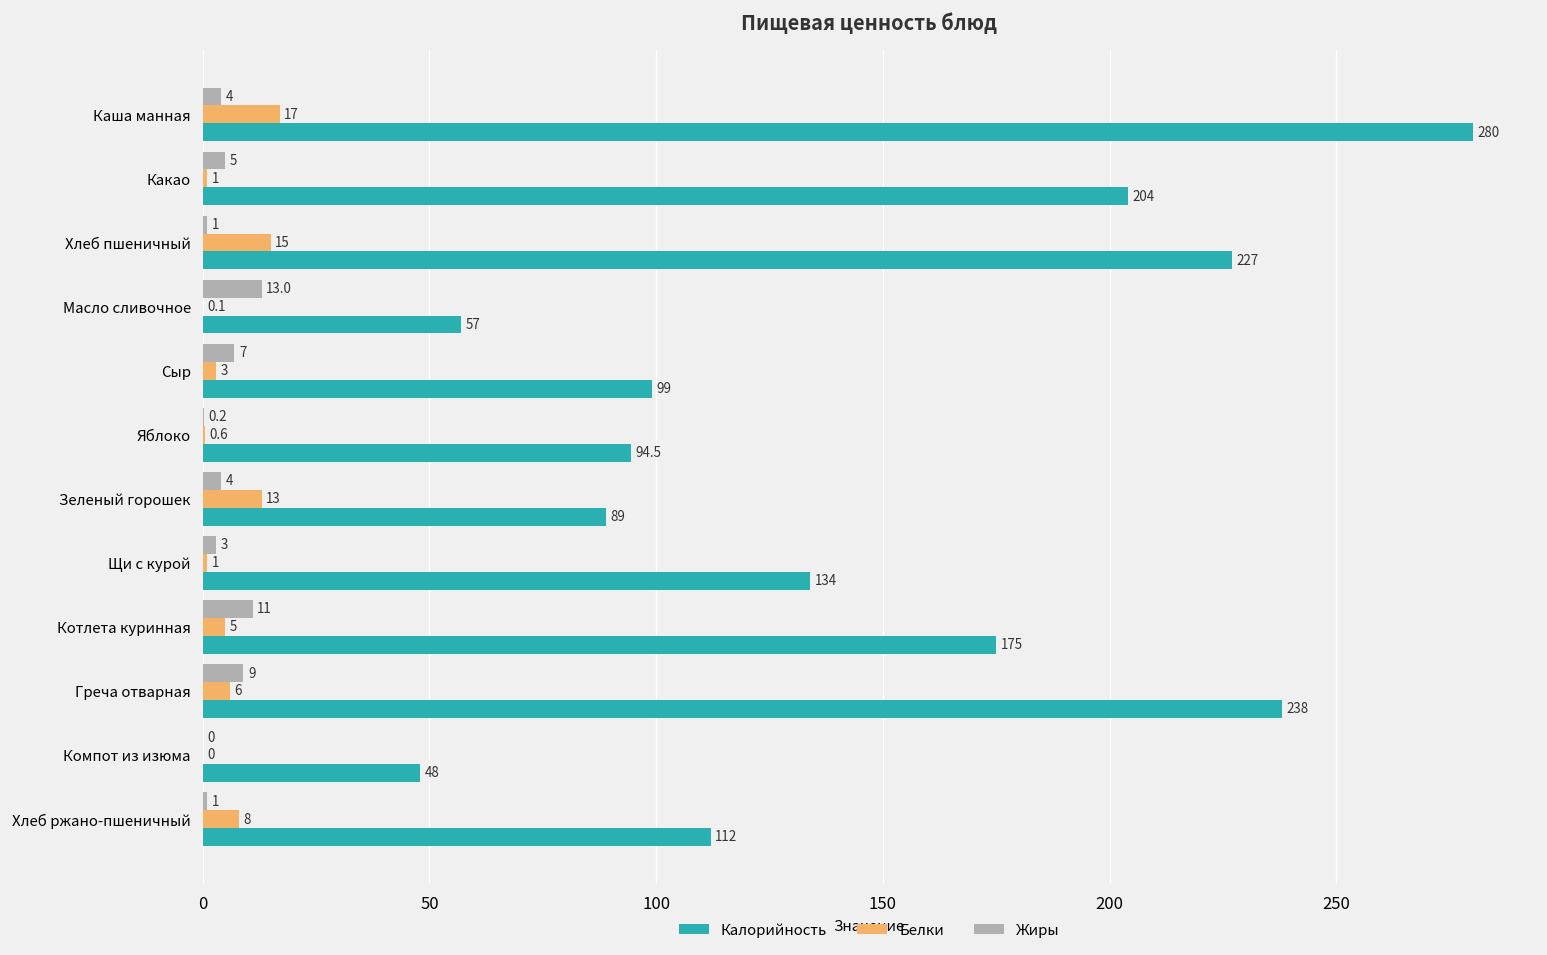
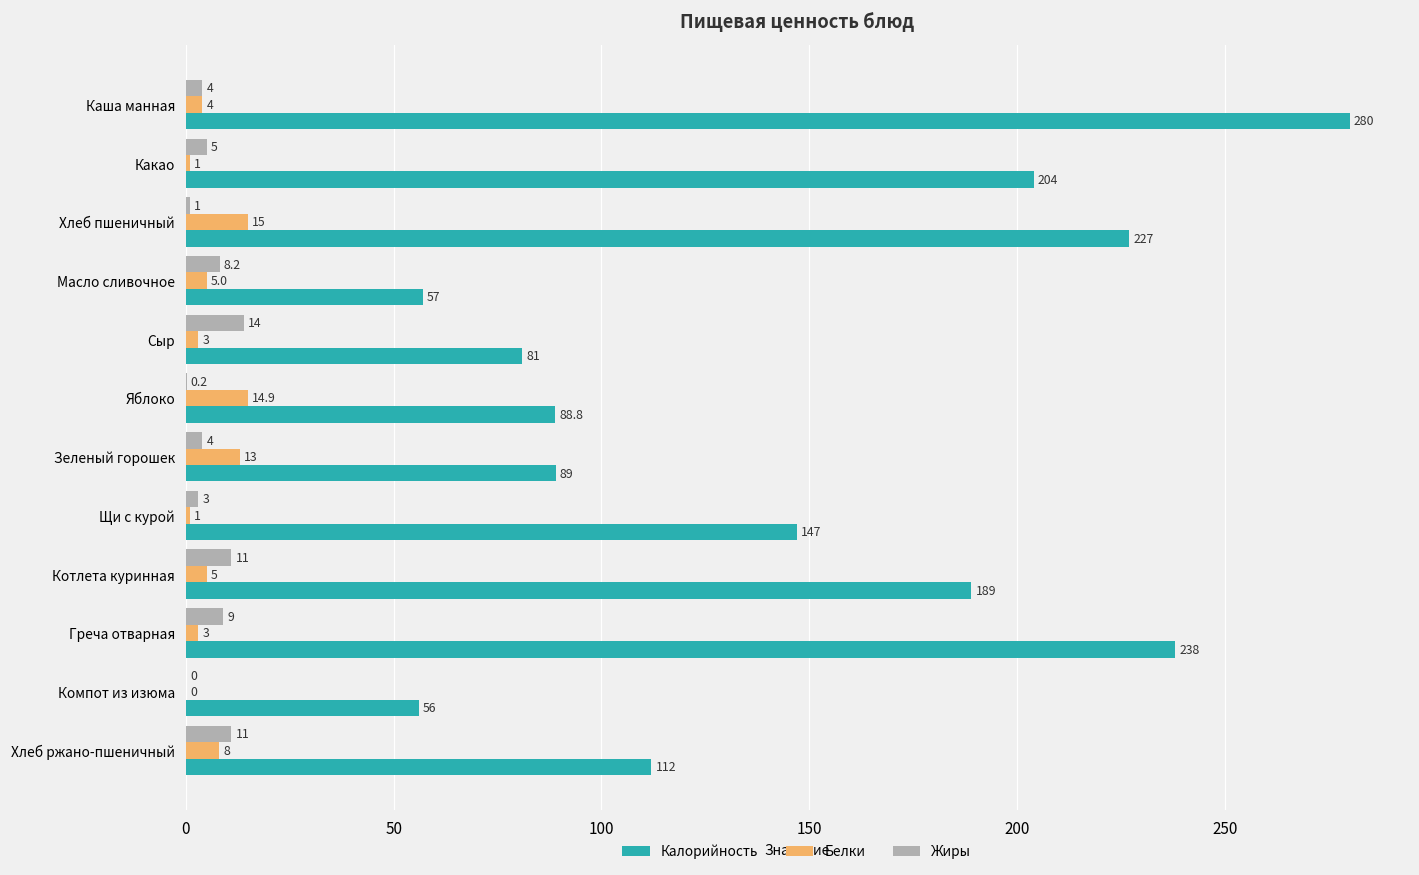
Белки, Каша манная: 17 -> 4
Жиры, Масло сливочное: 13.0 -> 8.2
Белки, Масло сливочное: 0.1 -> 5.0
Жиры, Сыр: 7 -> 14
Калорийность, Сыр: 99 -> 81
Белки, Яблоко: 0.6 -> 14.9
Калорийность, Яблоко: 94.5 -> 88.8
Калорийность, Щи с курой: 134 -> 147
Калорийность, Котлета куринная: 175 -> 189
Белки, Греча отварная: 6 -> 3
Калорийность, Компот из изюма: 48 -> 56
Жиры, Хлеб ржано-пшеничный: 1 -> 11
